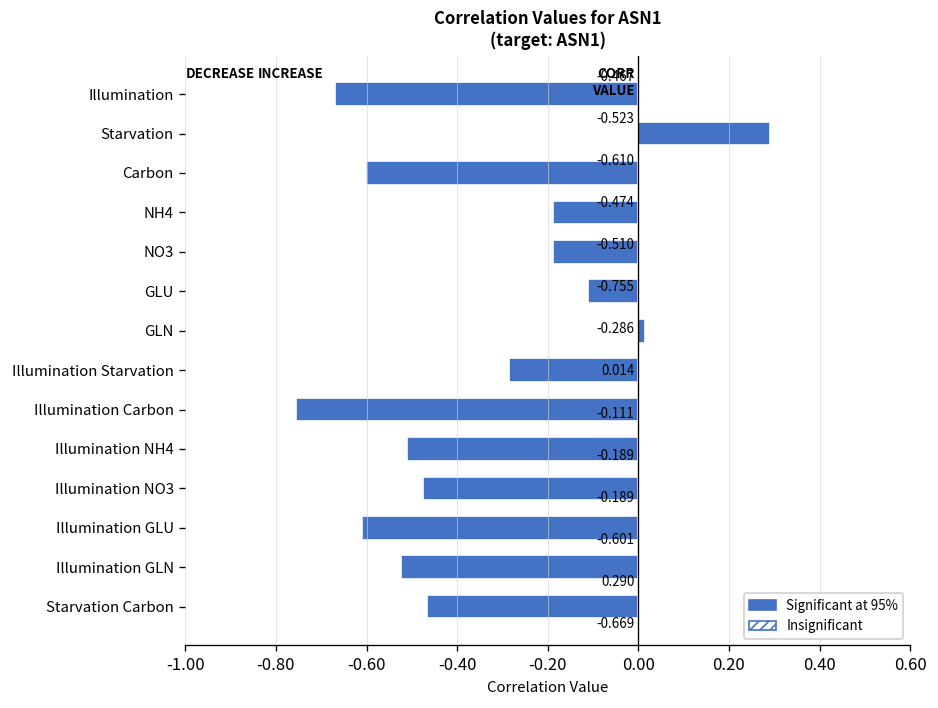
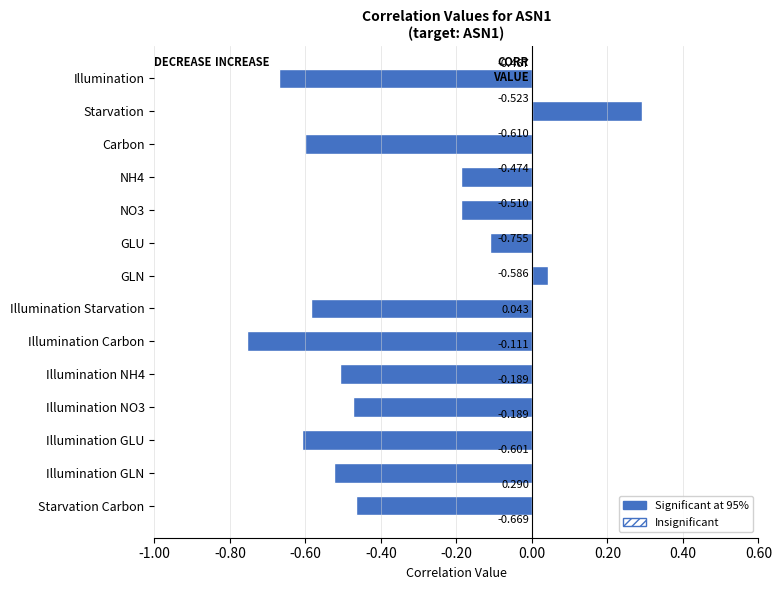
GLN: 0.014 -> 0.043
Illumination Starvation: -0.286 -> -0.586
